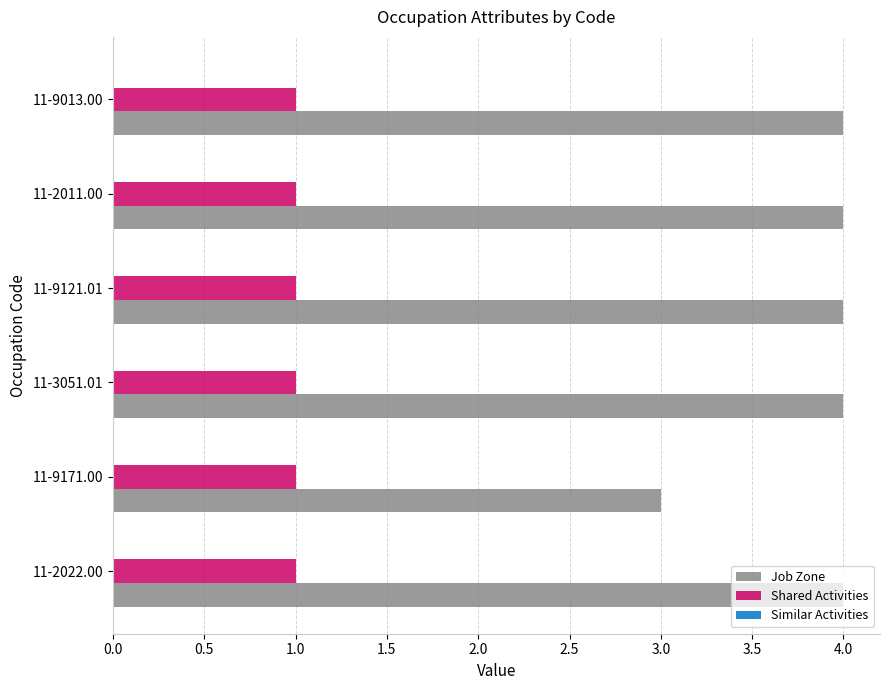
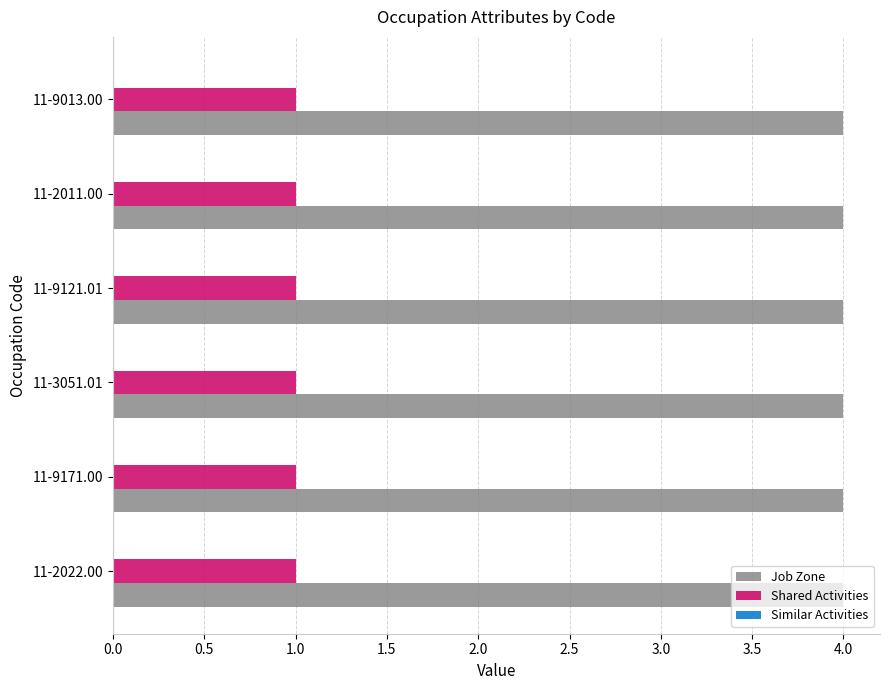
Job Zone, 11-9171.00: 3 -> 4
